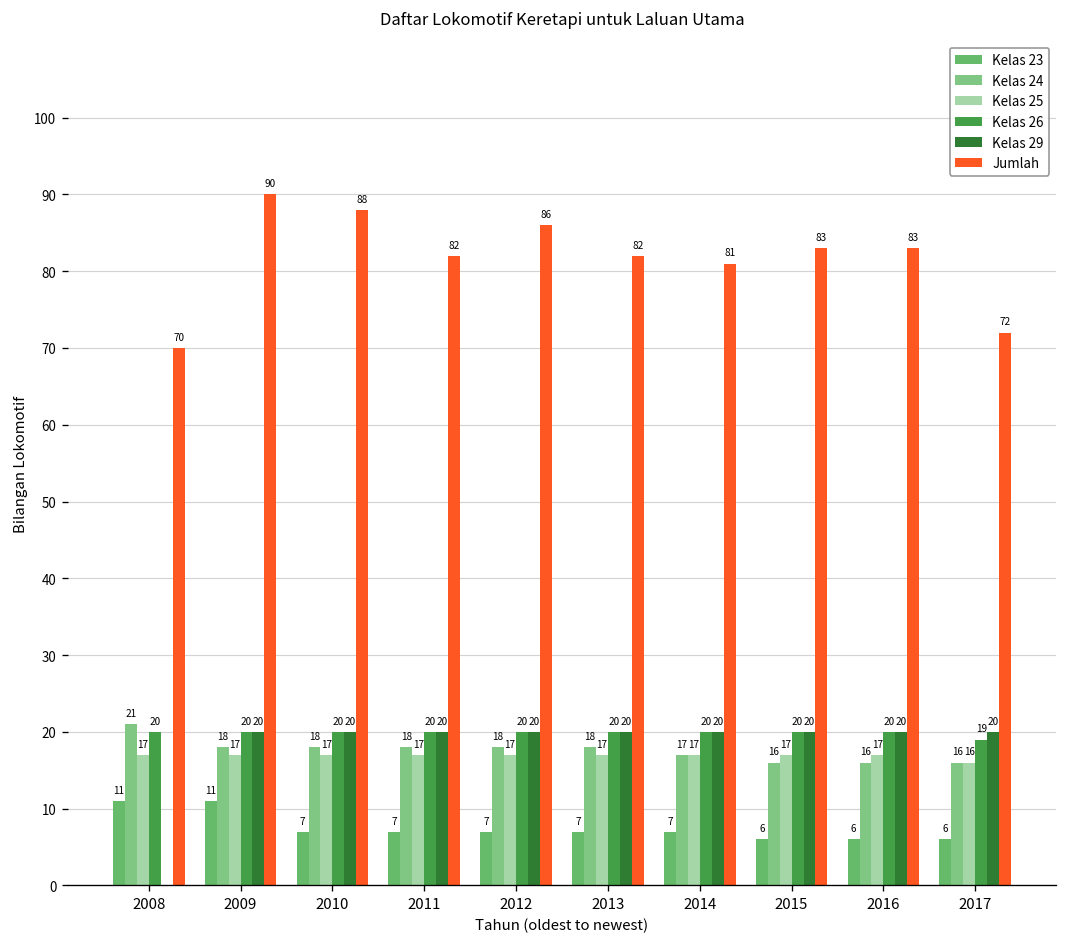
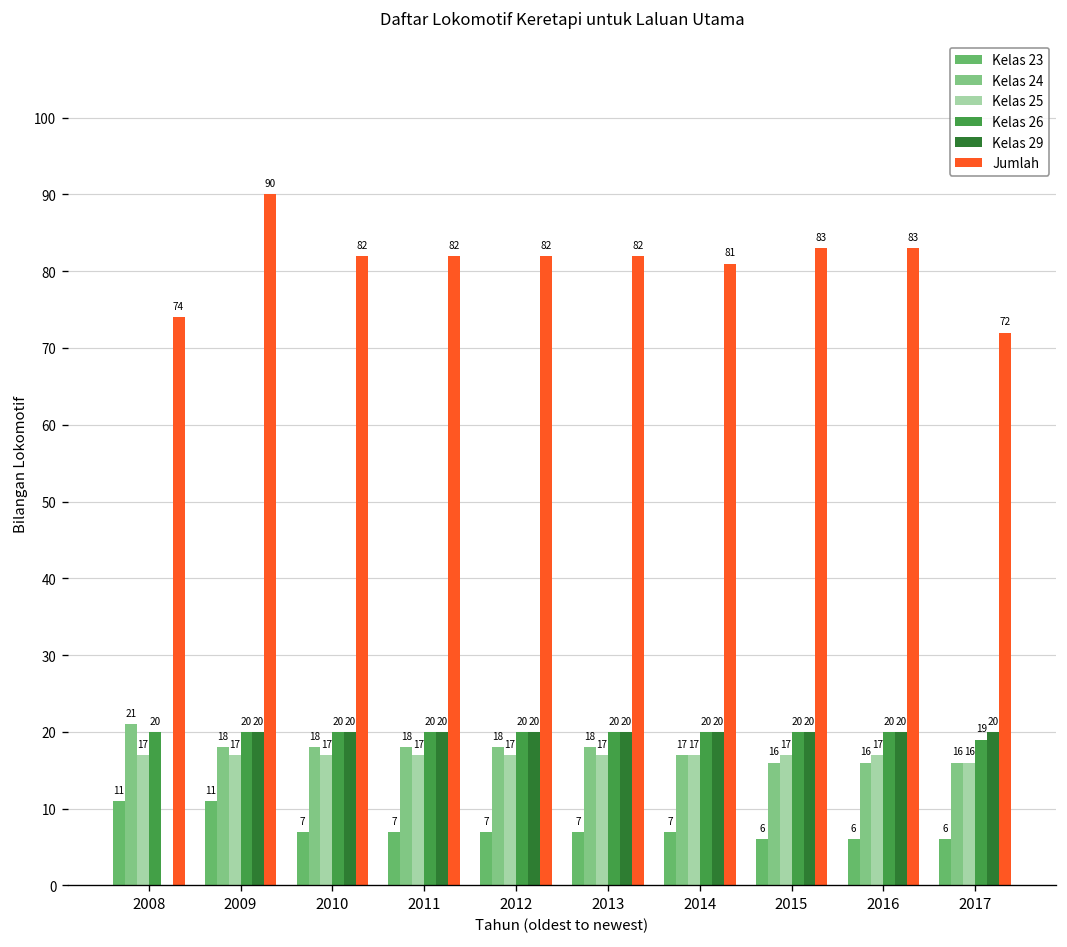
Jumlah, 2008: 70 -> 74
Jumlah, 2010: 88 -> 82
Jumlah, 2012: 86 -> 82
